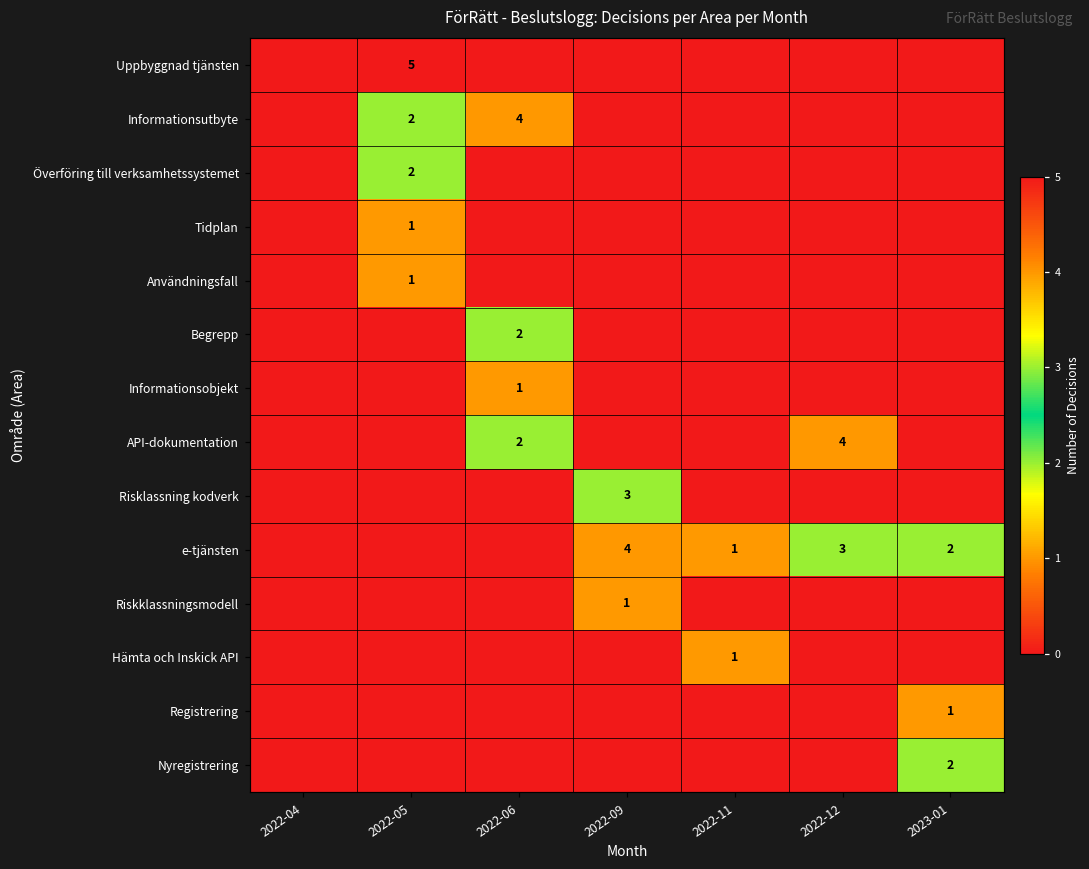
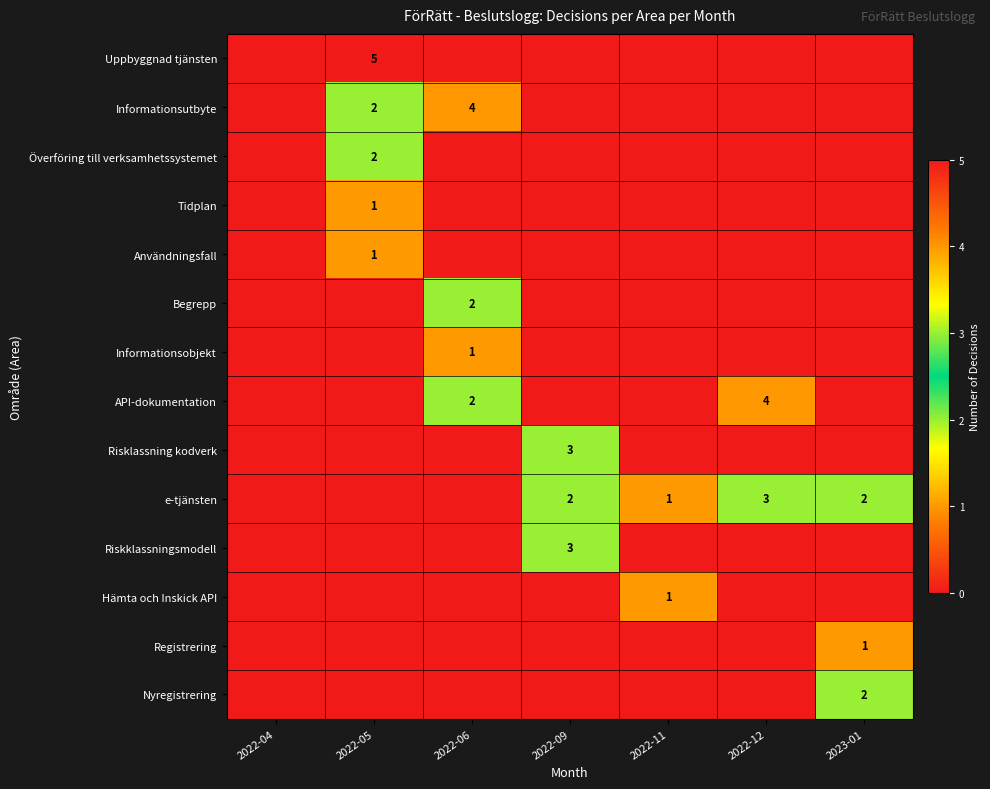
e-tjänsten, 2022-09: 4 -> 2
Riskklassningsmodell, 2022-09: 1 -> 3
